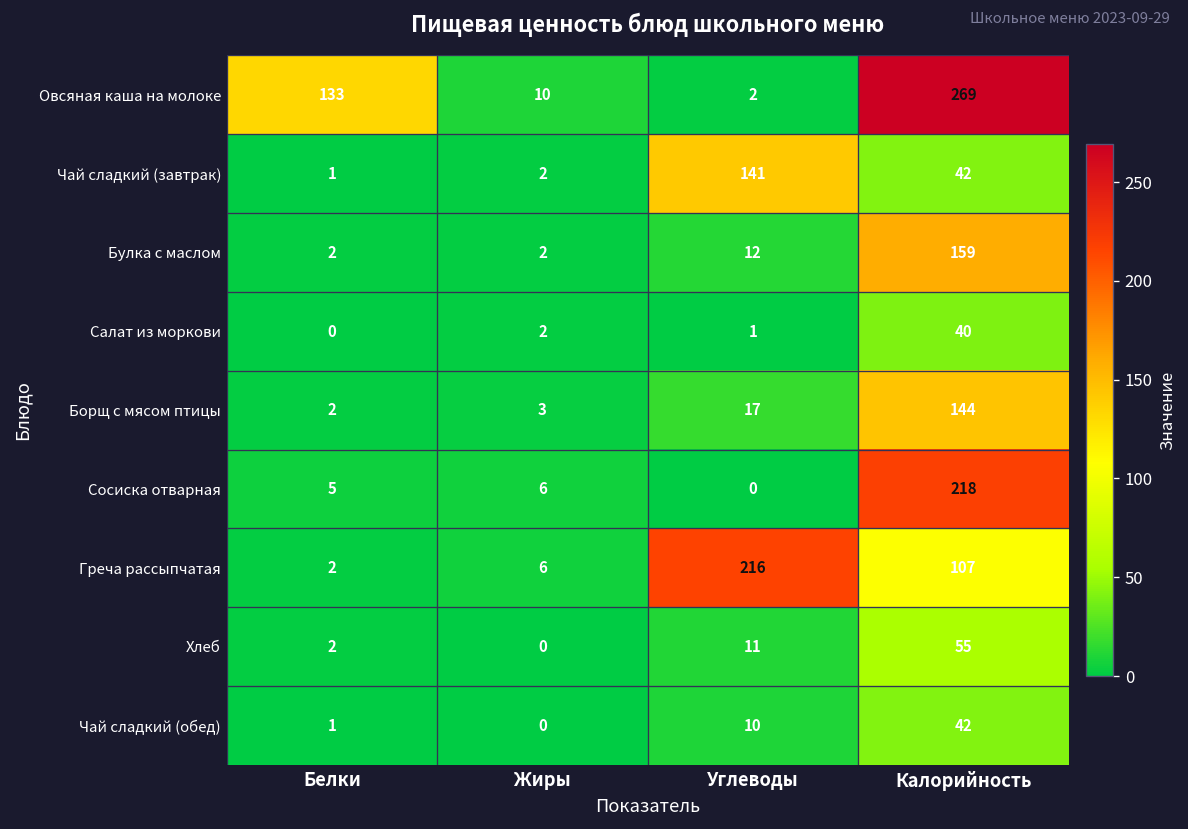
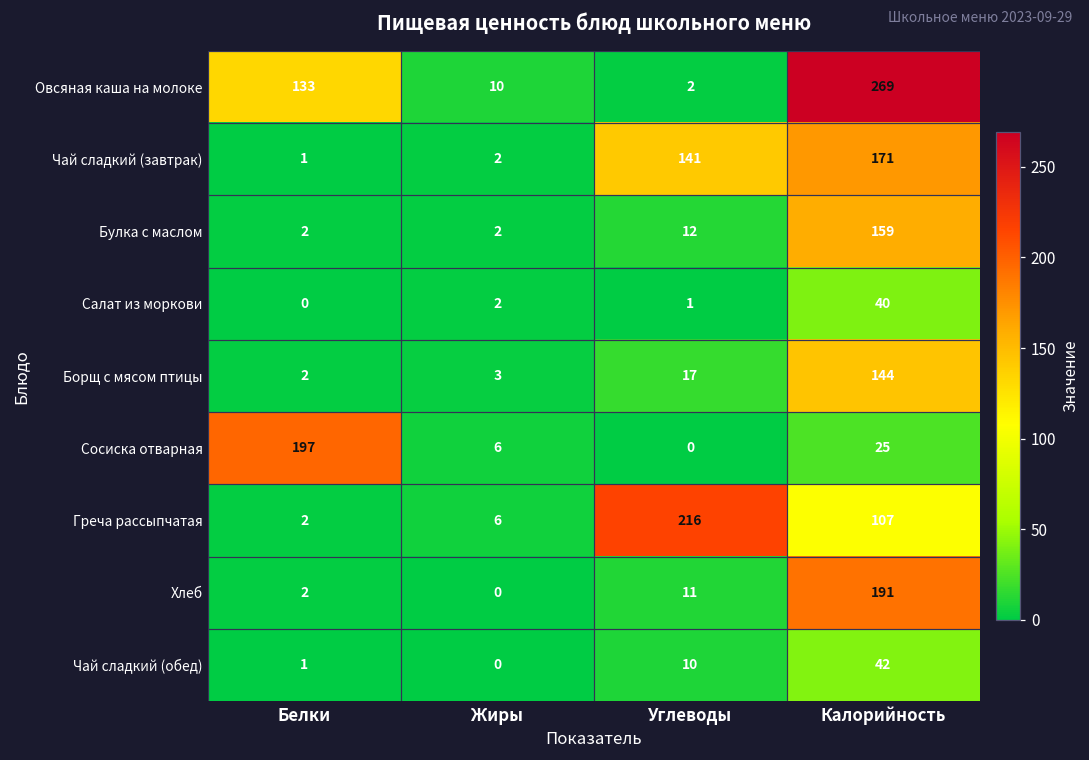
Чай сладкий (завтрак), Калорийность: 42 -> 171
Сосиска отварная, Белки: 5 -> 197
Сосиска отварная, Калорийность: 218 -> 25
Хлеб, Калорийность: 55 -> 191
